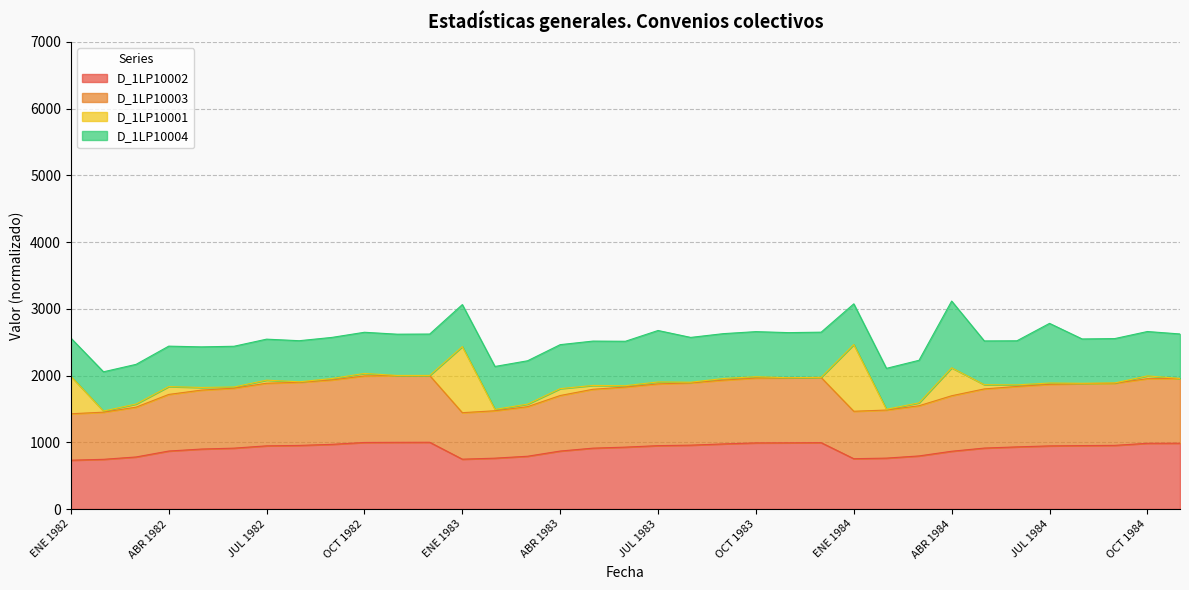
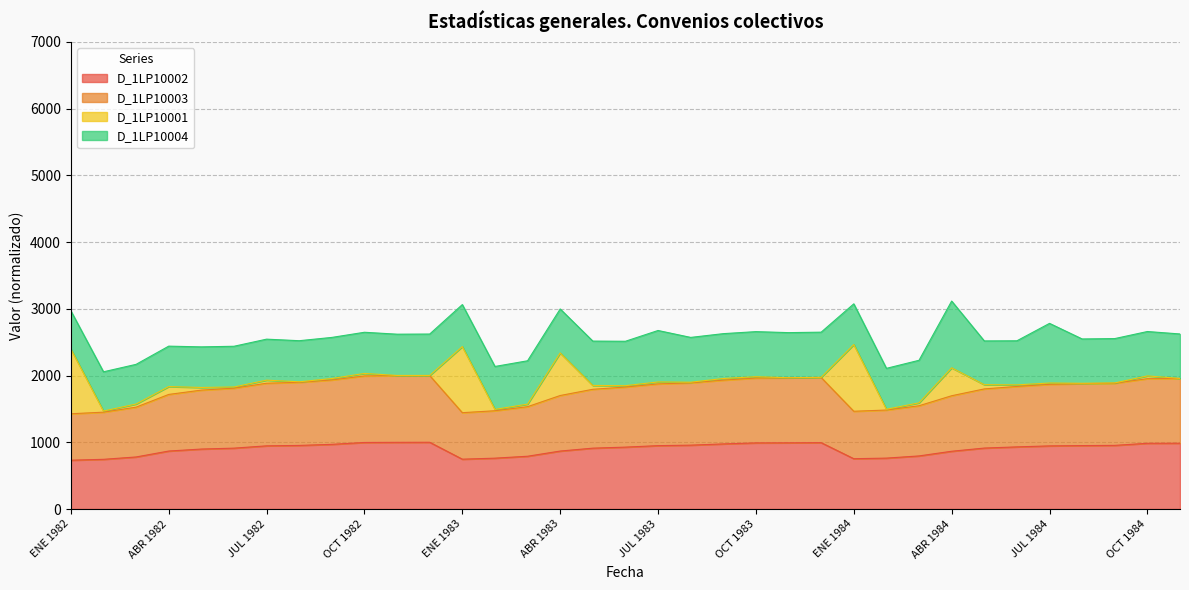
D_1LP10001, ENE 1982: 600 -> 1000
D_1LP10001, ABR 1983: 100 -> 600
